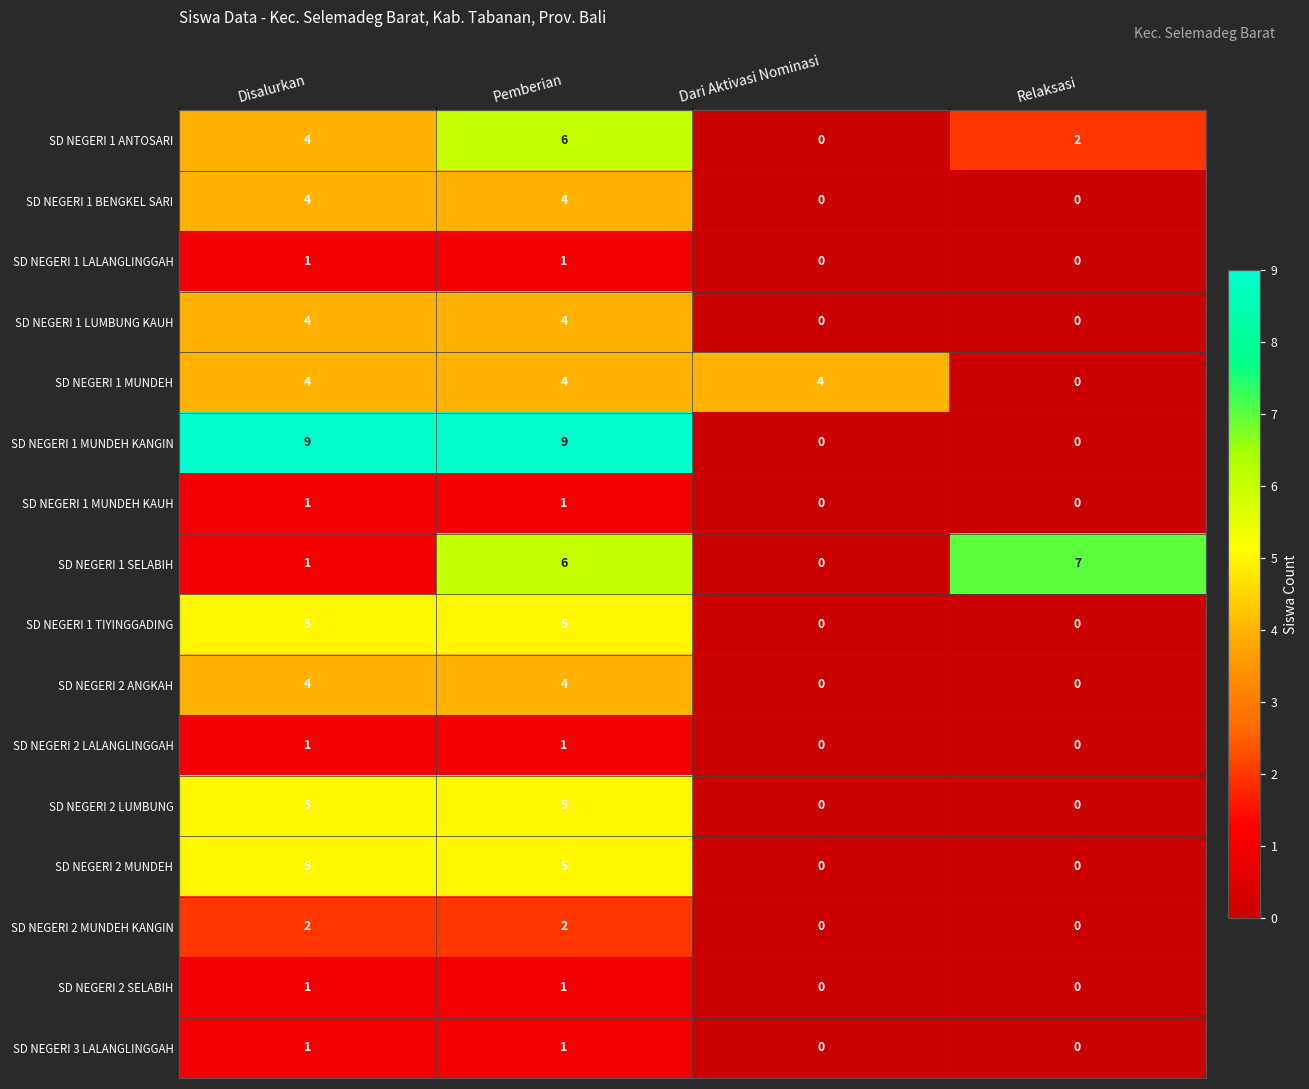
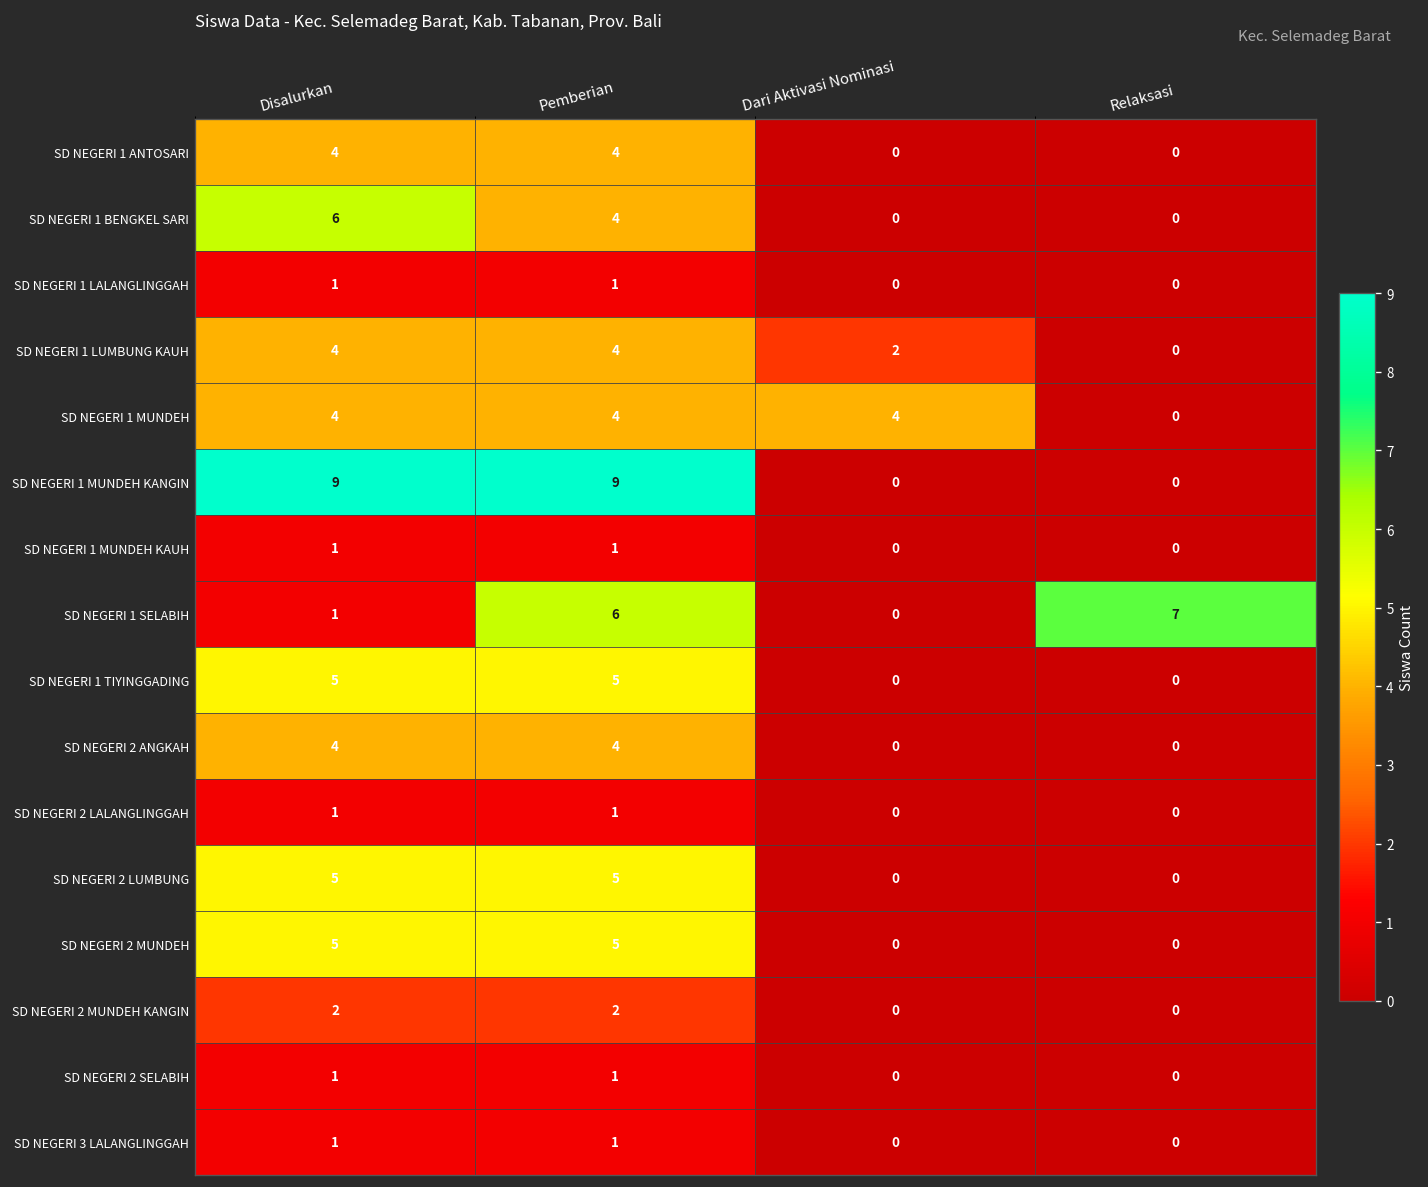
SD NEGERI 1 ANTOSARI, Pemberian: 6 -> 4
SD NEGERI 1 ANTOSARI, Relaksasi: 2 -> 0
SD NEGERI 1 BENGKEL SARI, Disalurkan: 4 -> 6
SD NEGERI 1 LUMBUNG KAUH, Dari Aktivasi Nominasi: 0 -> 2
